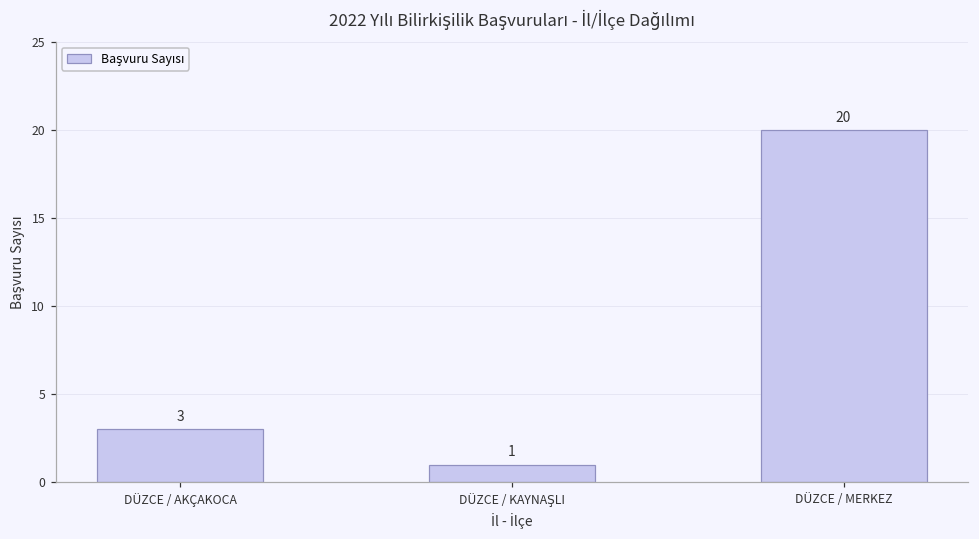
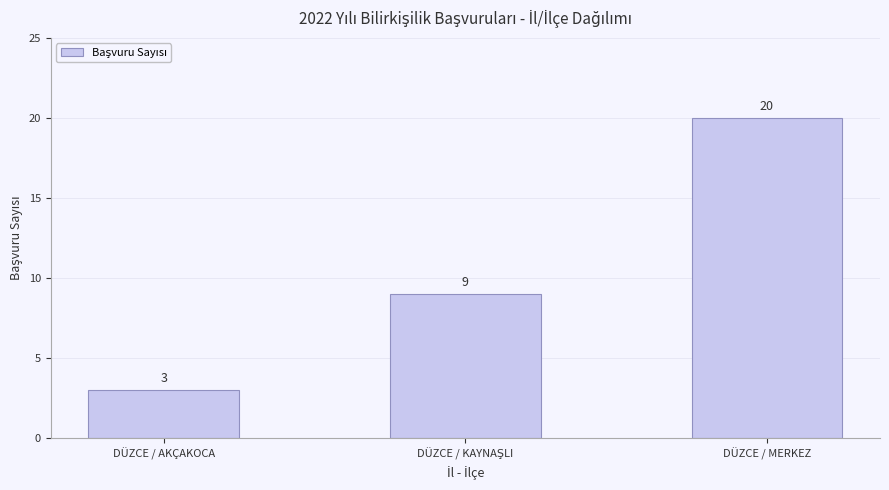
DÜZCE / KAYNAŞLI: 1 -> 9
